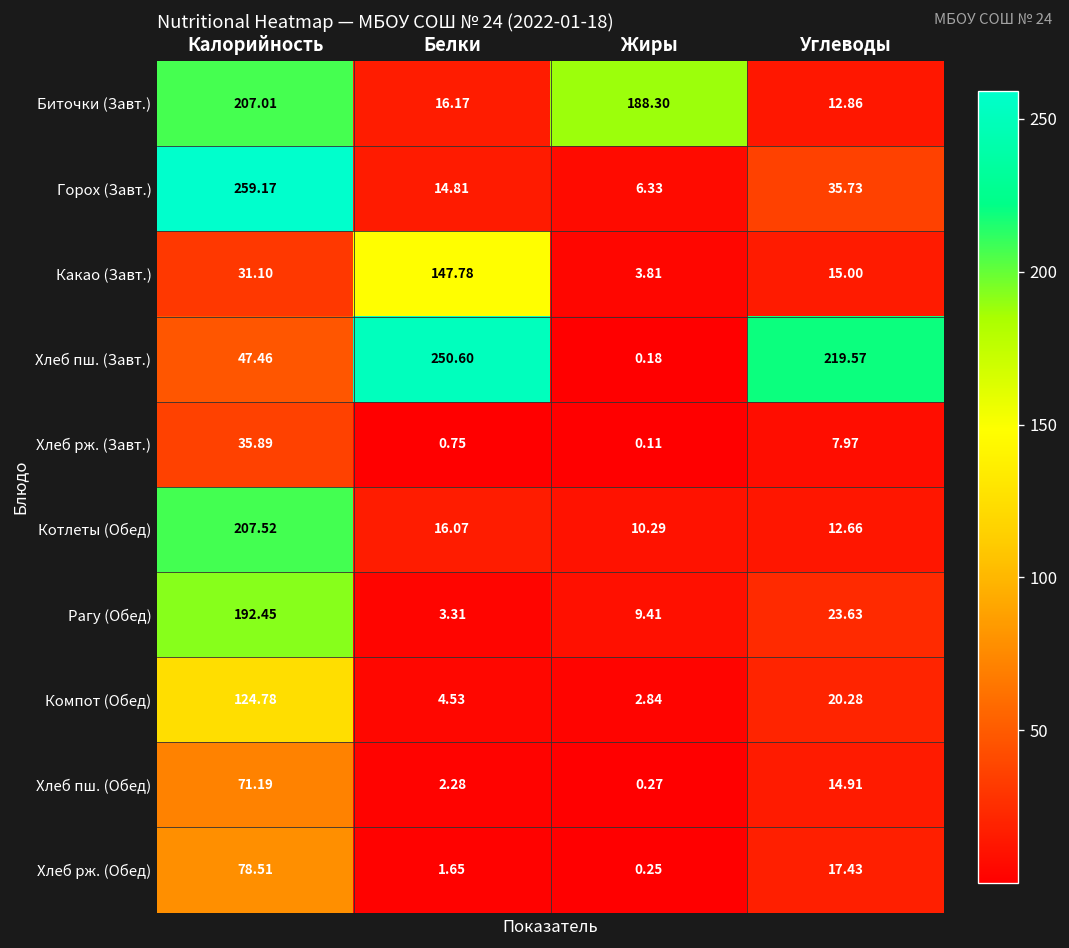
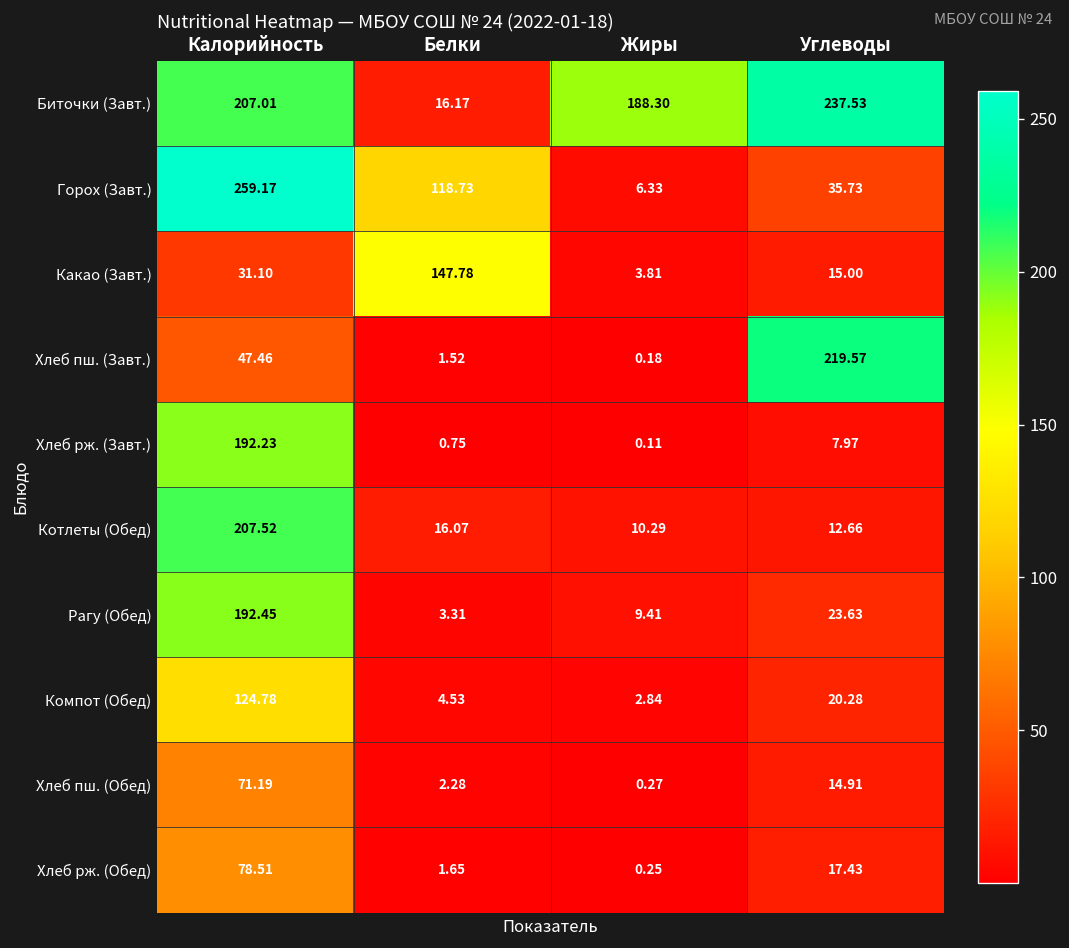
Биточки (Завт.), Углеводы: 12.86 -> 237.53
Горох (Завт.), Белки: 14.81 -> 118.73
Хлеб пш. (Завт.), Белки: 250.60 -> 1.52
Хлеб рж. (Завт.), Калорийность: 35.89 -> 192.23
